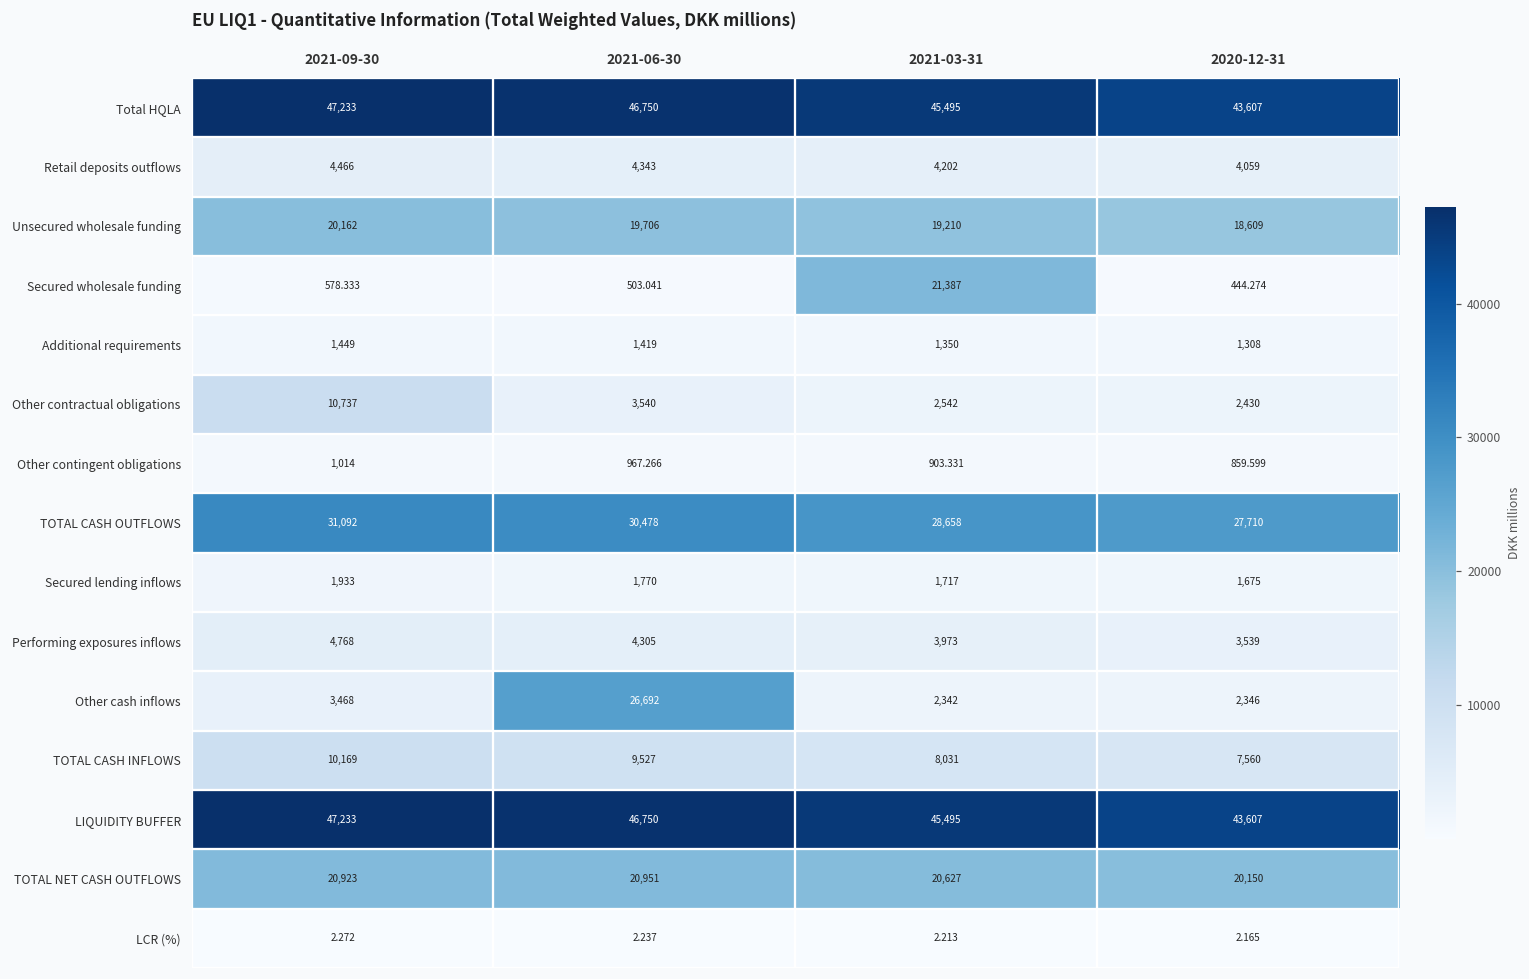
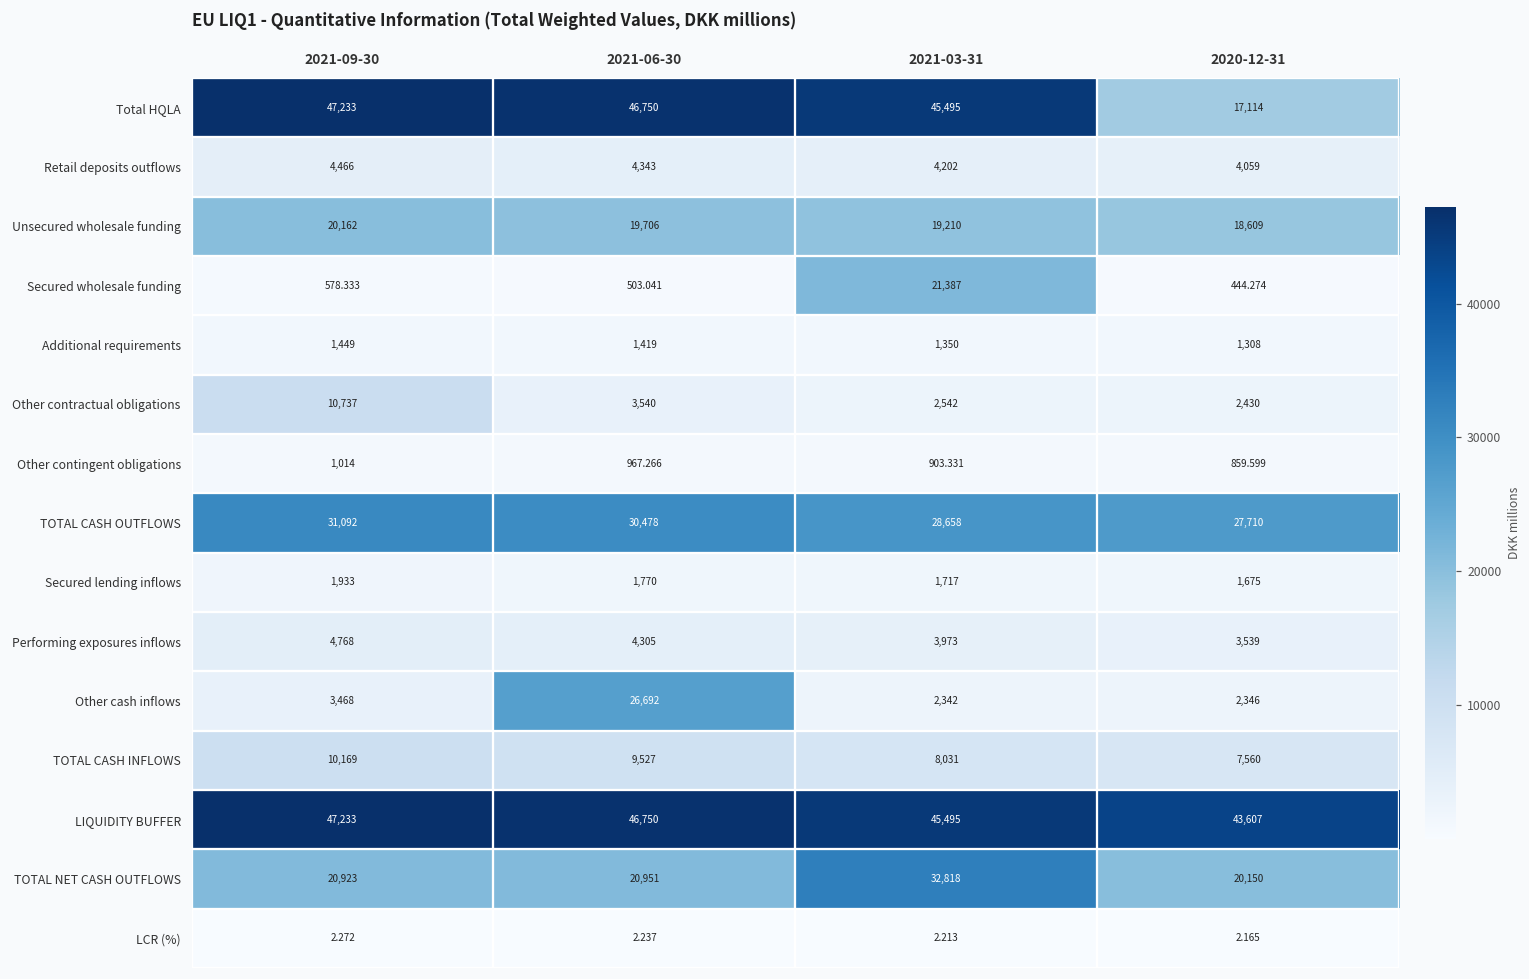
Total HQLA, 2020-12-31: 43,607 -> 17,114
TOTAL NET CASH OUTFLOWS, 2021-03-31: 20,627 -> 32,818
